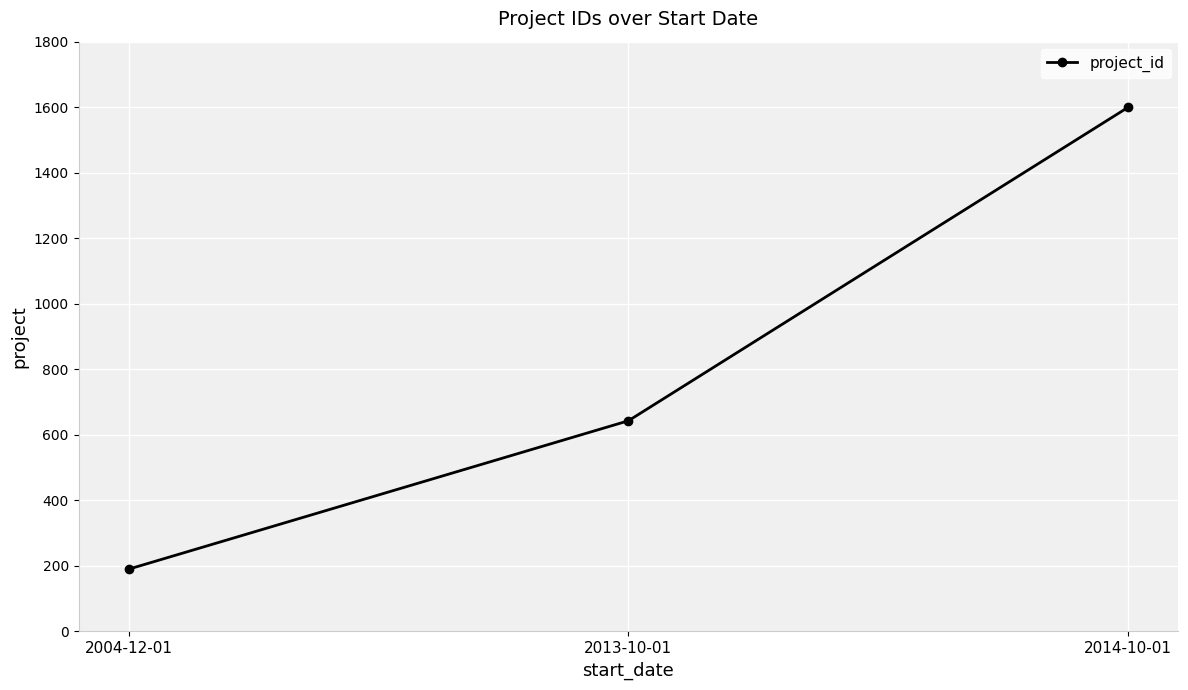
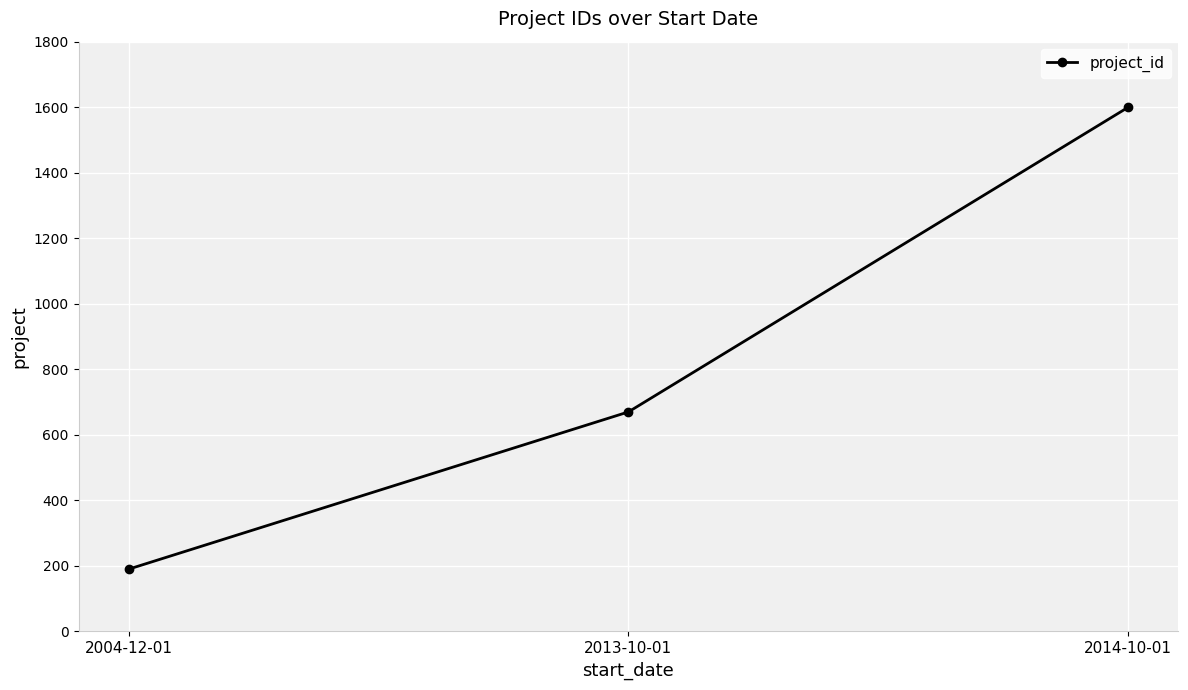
2013-10-01: 640 -> 670
